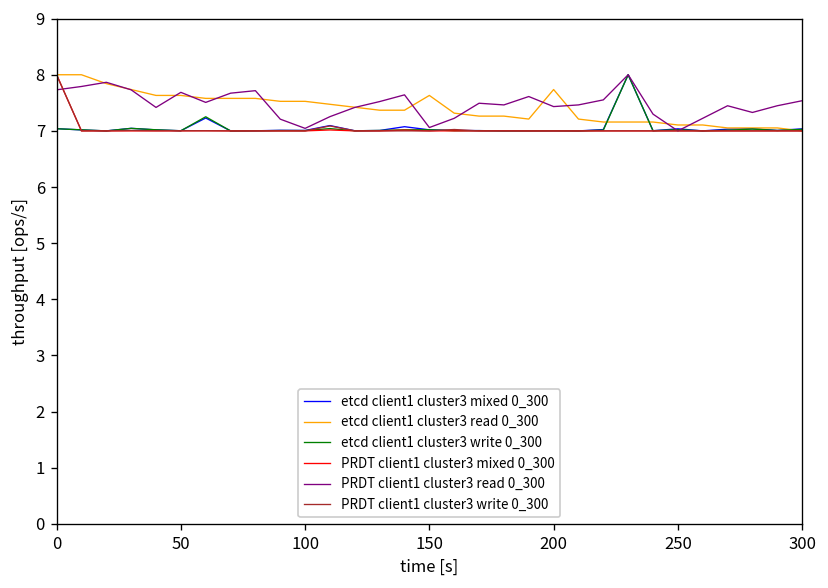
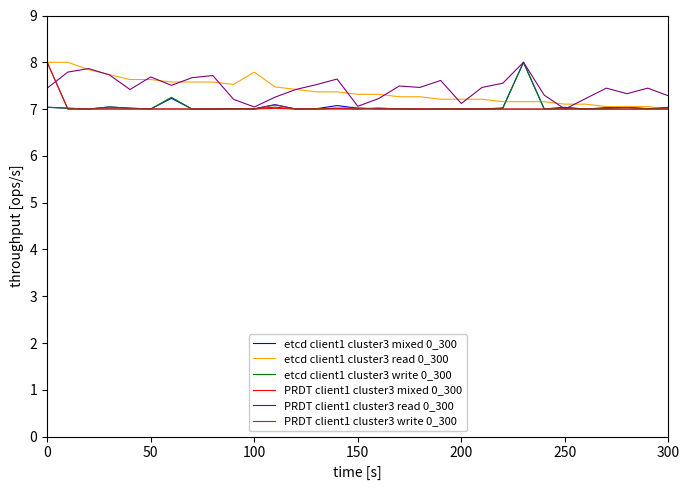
PRDT client1 cluster3 read 0_300, 0: 7.7 -> 7.4
etcd client1 cluster3 read 0_300, 100: 7.5 -> 7.8
etcd client1 cluster3 read 0_300, 150: 7.6 -> 7.3
etcd client1 cluster3 read 0_300, 200: 7.7 -> 7.2
PRDT client1 cluster3 read 0_300, 200: 7.4 -> 7.1
PRDT client1 cluster3 read 0_300, 300: 7.5 -> 7.3
